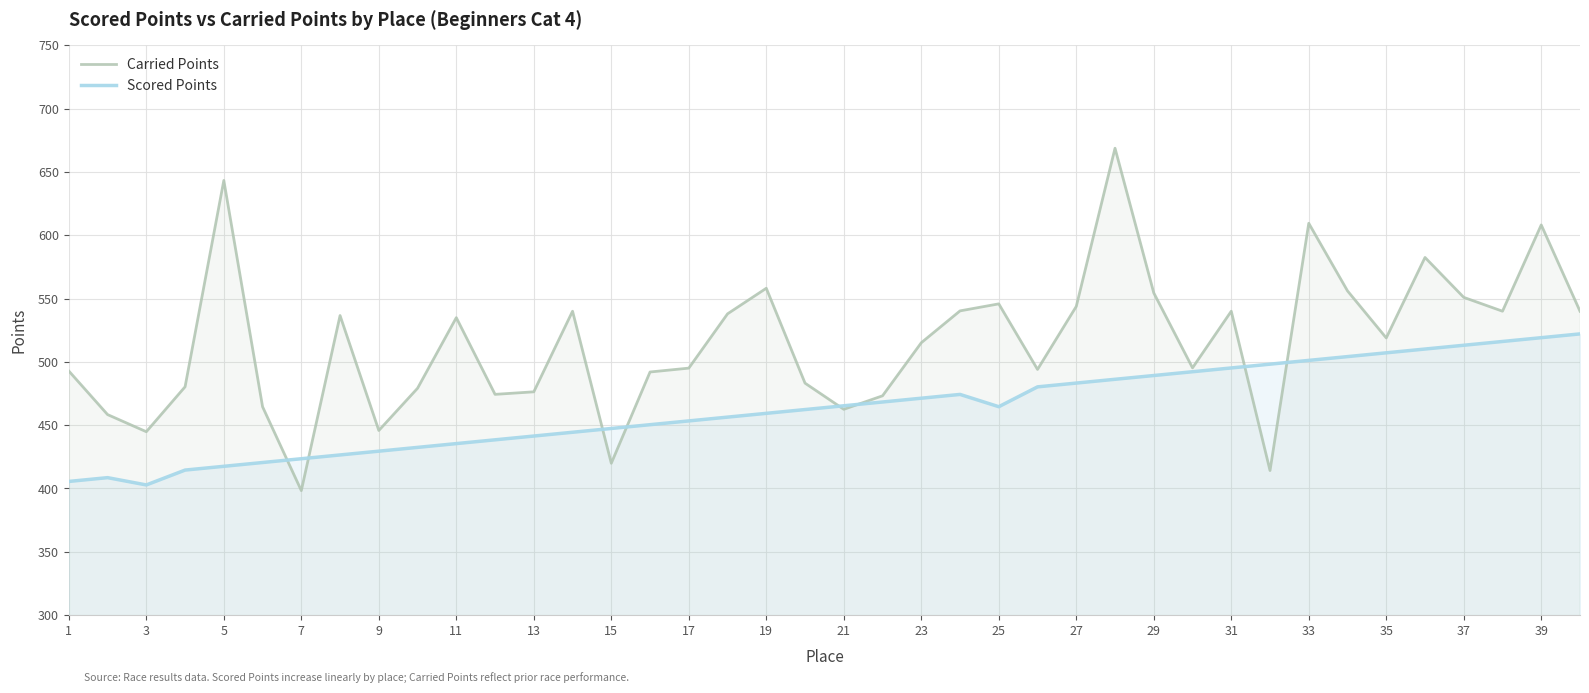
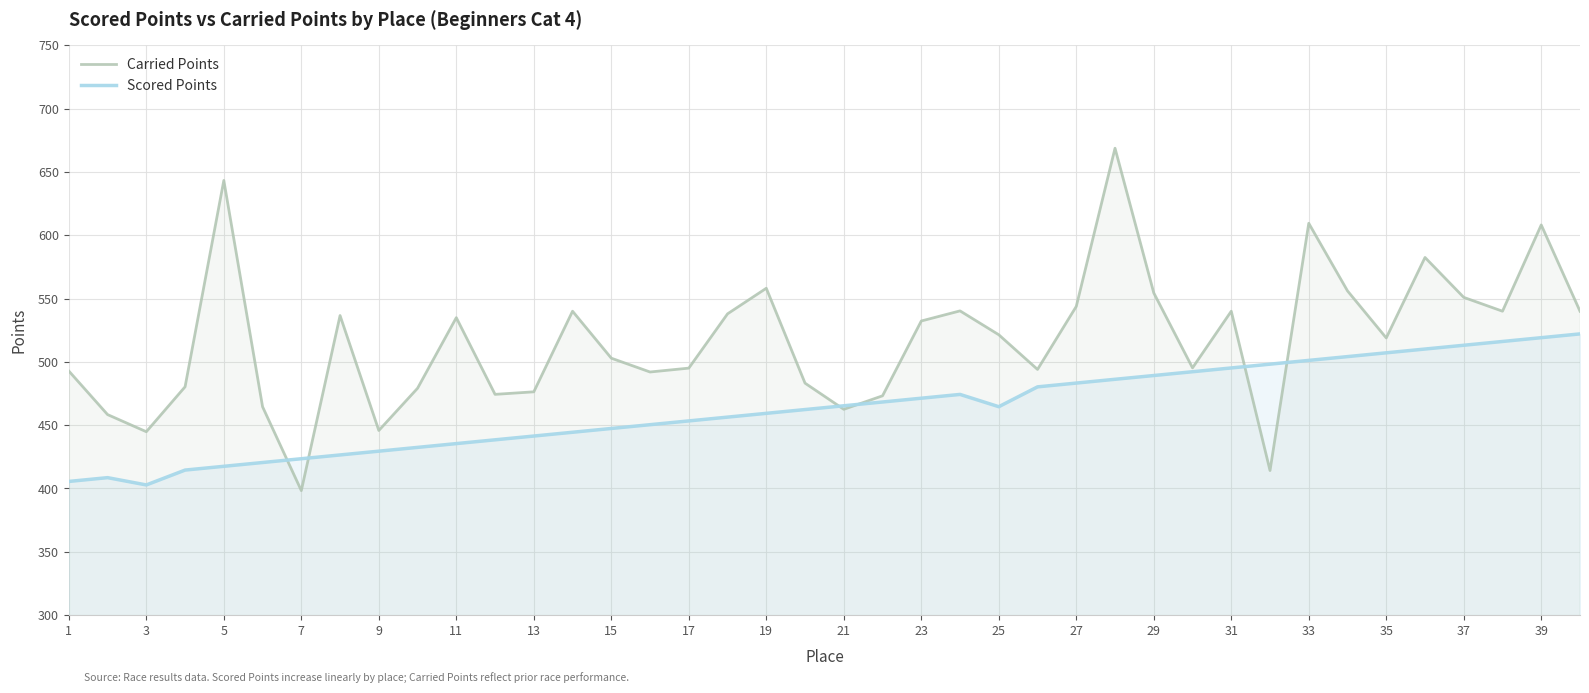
Carried Points, 15: 420 -> 503
Carried Points, 23: 515 -> 532
Carried Points, 25: 546 -> 521
